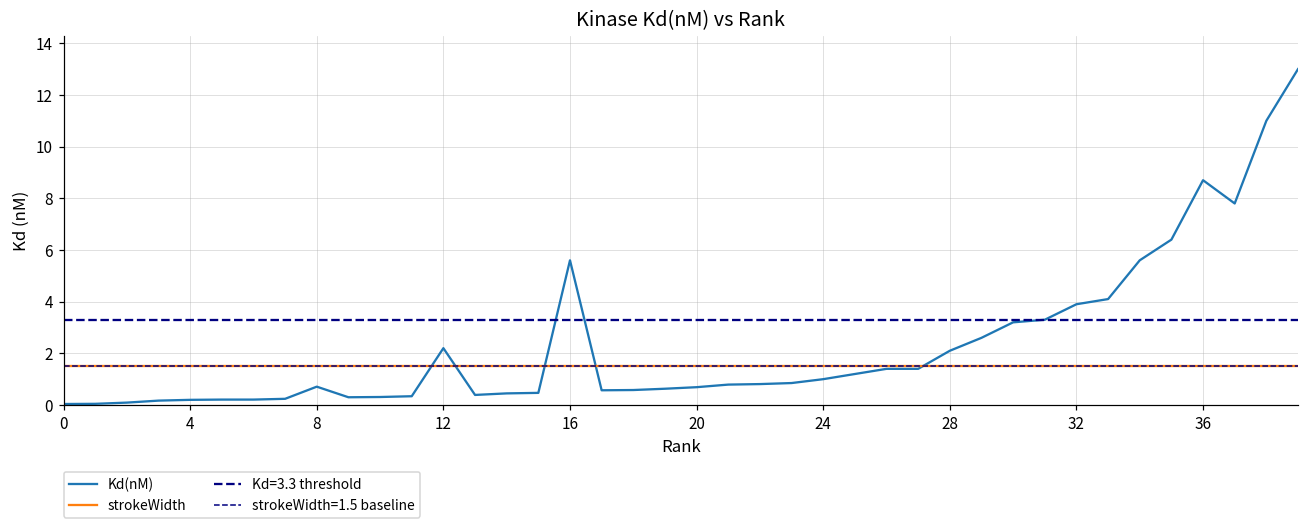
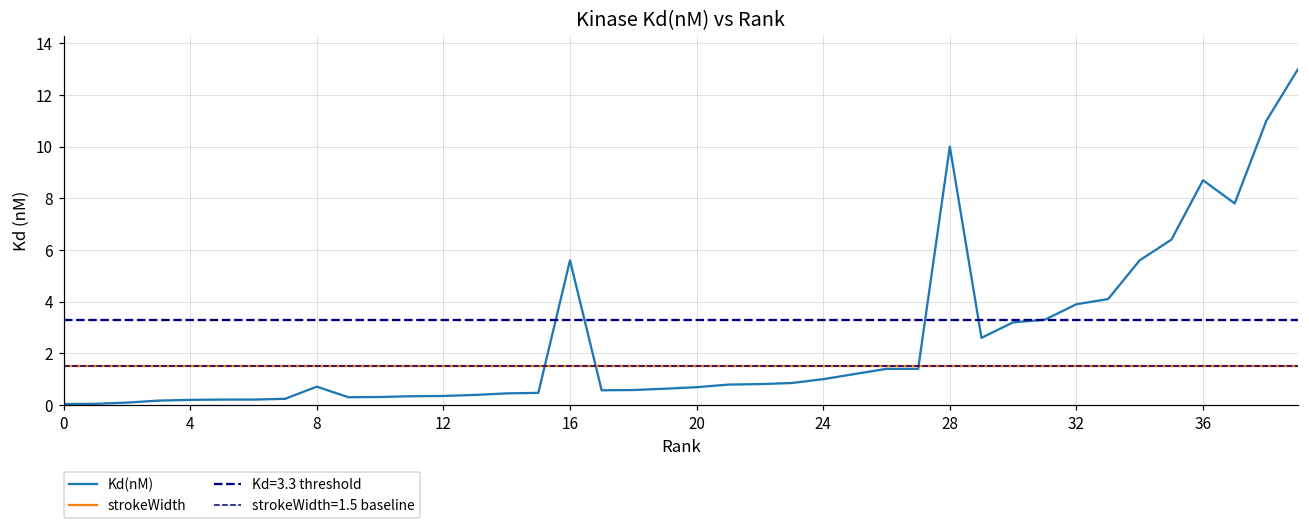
Kd(nM), 12: 2.2 -> 0.4
Kd(nM), 28: 2.1 -> 10.0
